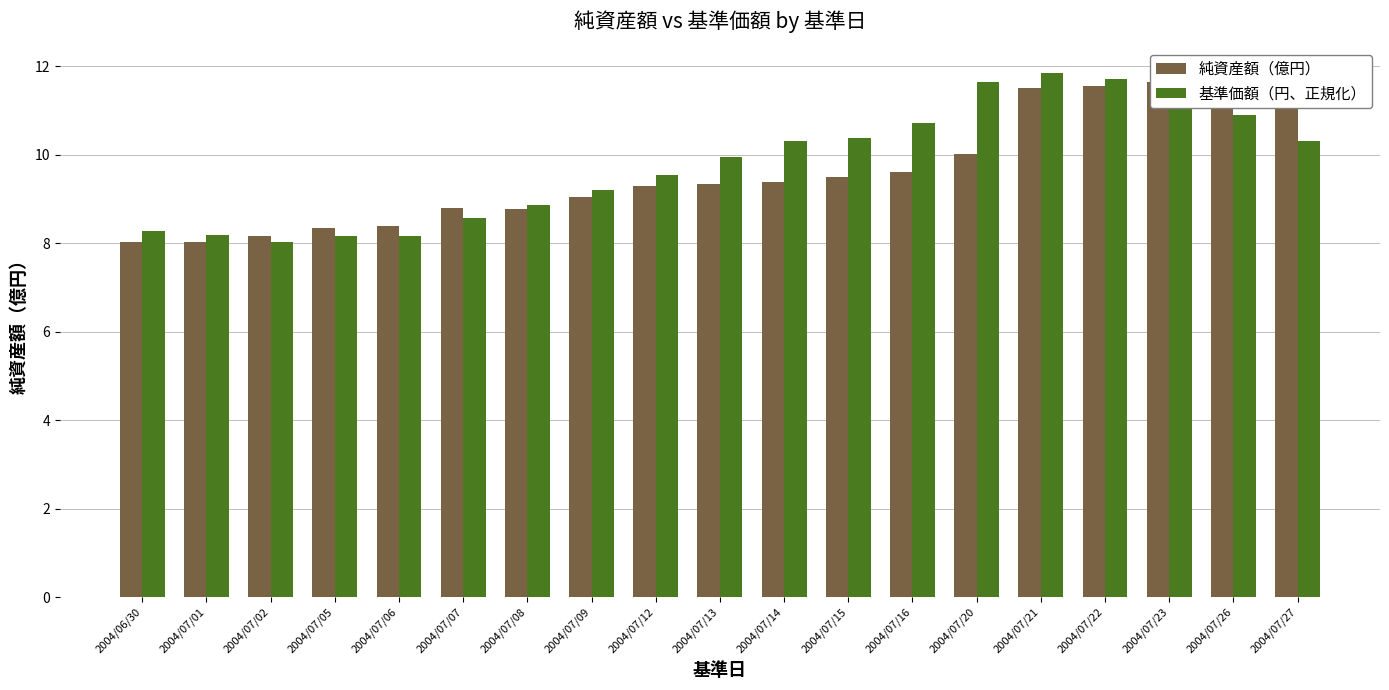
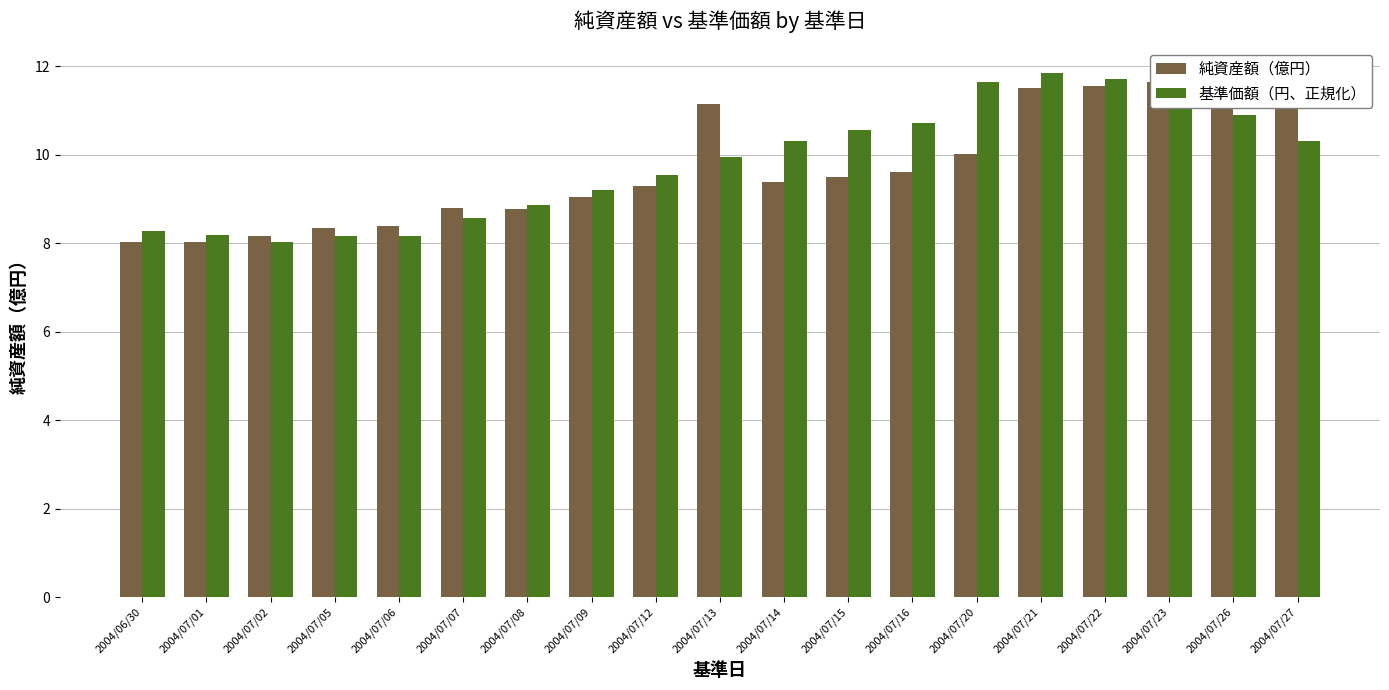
純資産額（億円）, 2004/07/13: 9.3 -> 11.1
基準価額（円、正規化）, 2004/07/15: 10.4 -> 10.6
